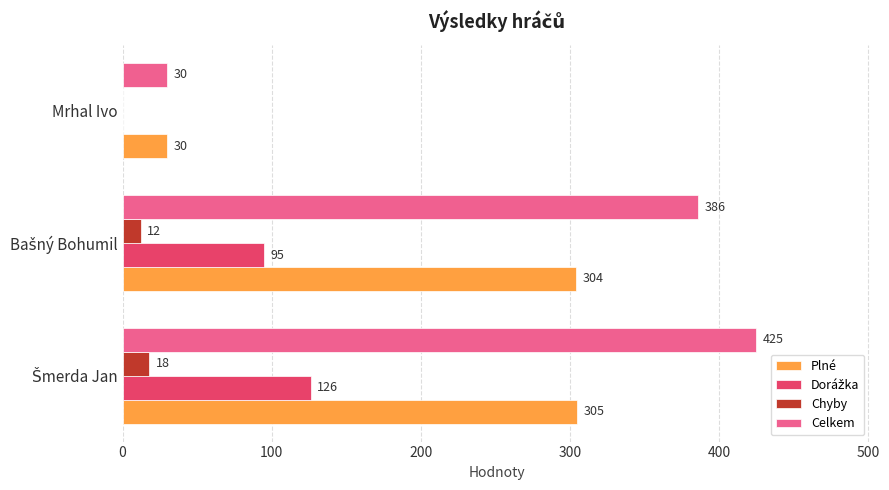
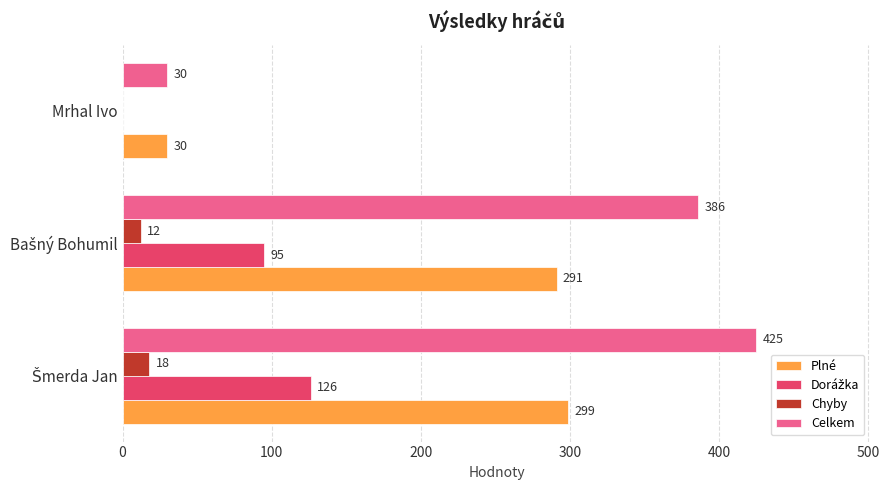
Plné, Bašný Bohumil: 304 -> 291
Plné, Šmerda Jan: 305 -> 299
